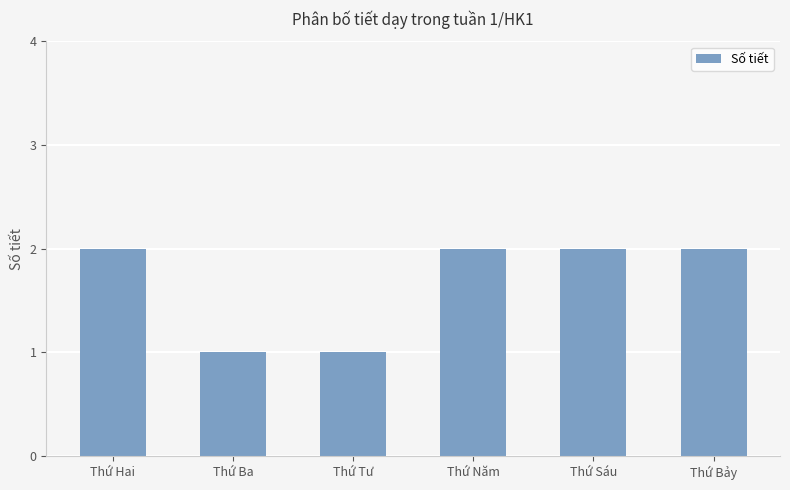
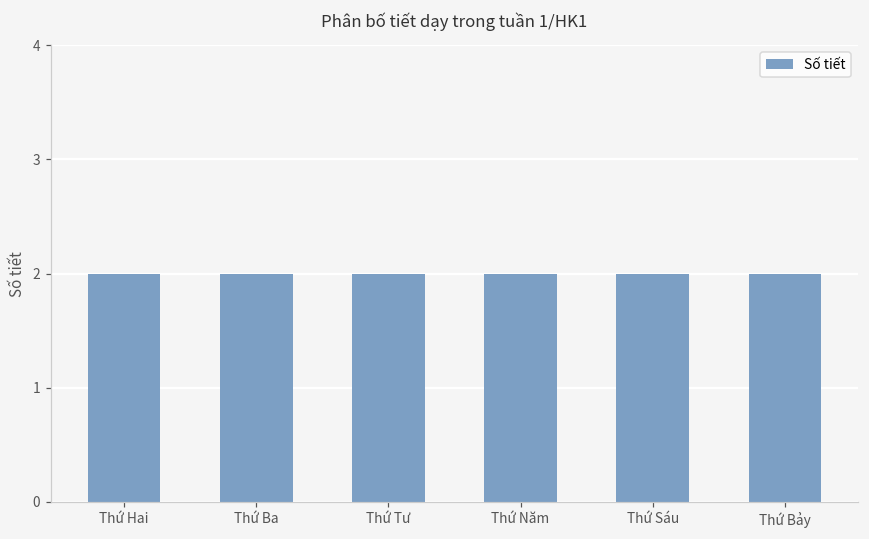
Thứ Ba: 1 -> 2
Thứ Tư: 1 -> 2
